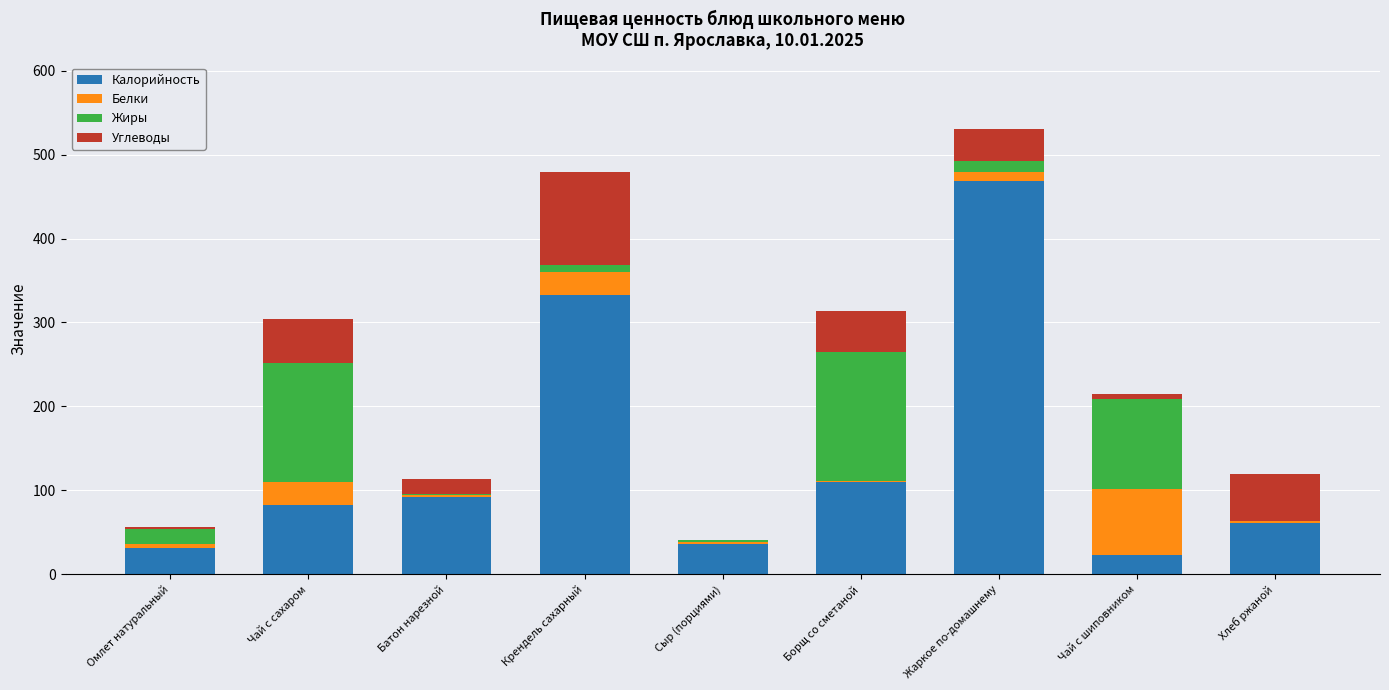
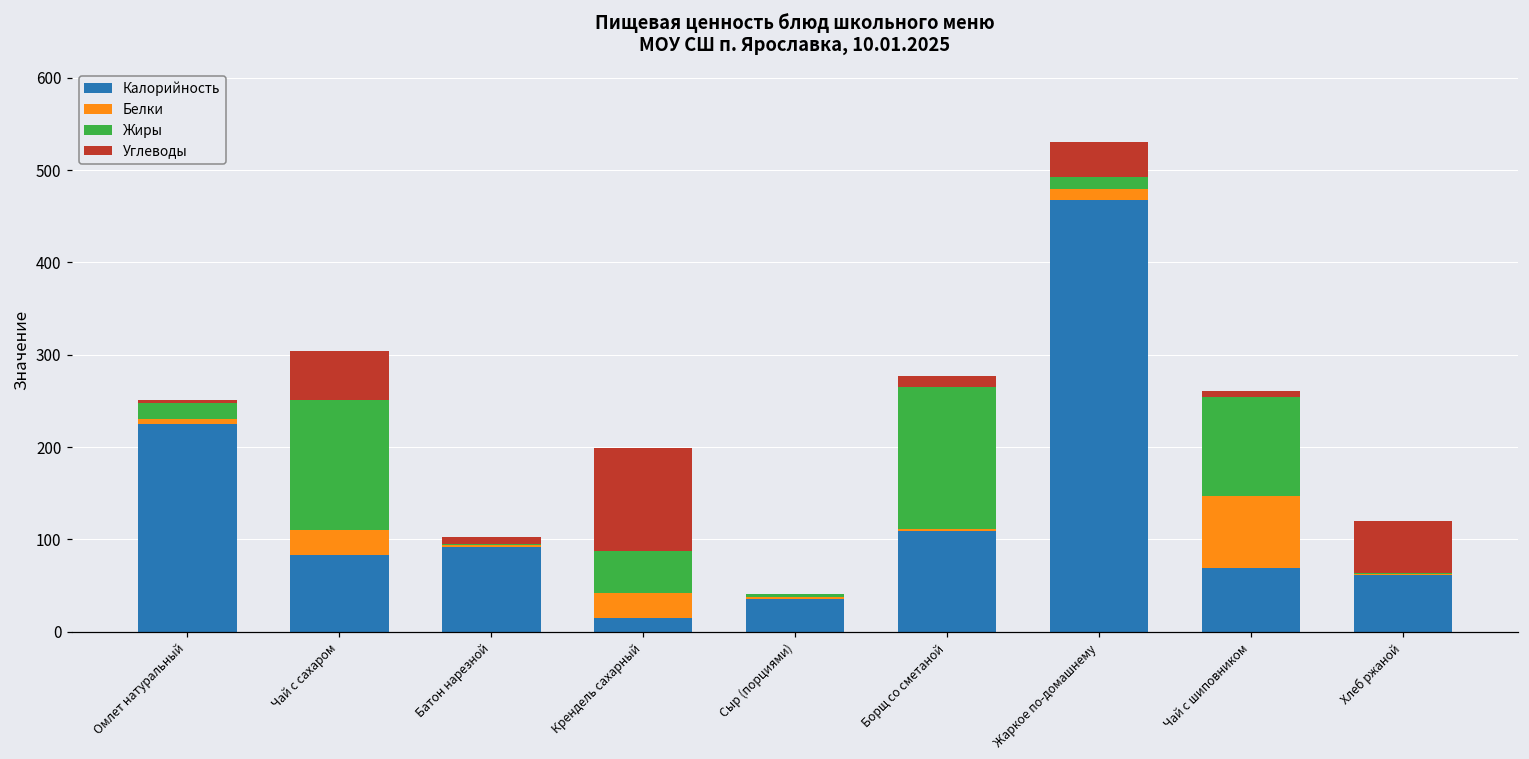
Калорийность, Омлет натуральный: 30 -> 230
Углеводы, Батон нарезной: 20 -> 10
Калорийность, Крендель сахарный: 330 -> 10
Жиры, Крендель сахарный: 10 -> 50
Углеводы, Борщ со сметаной: 50 -> 10
Калорийность, Чай с шиповником: 20 -> 70
